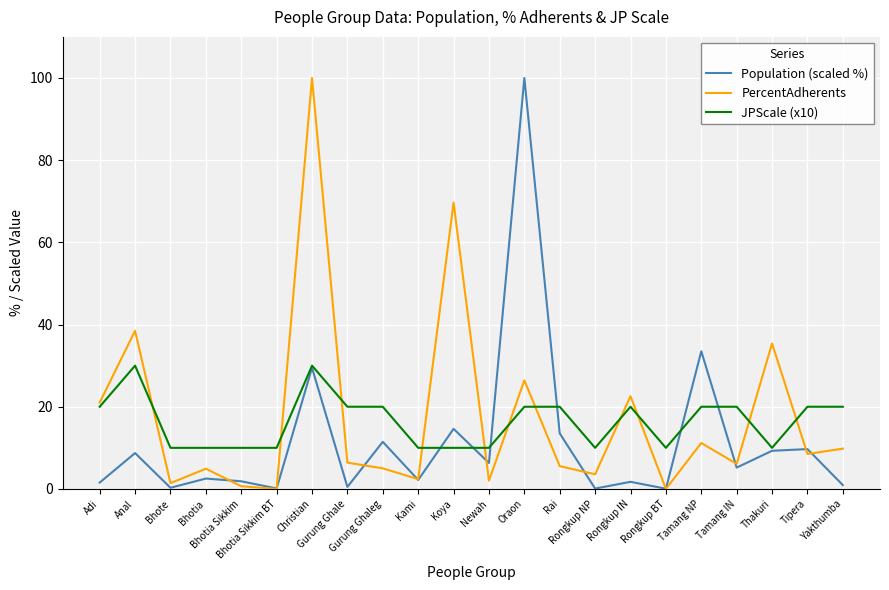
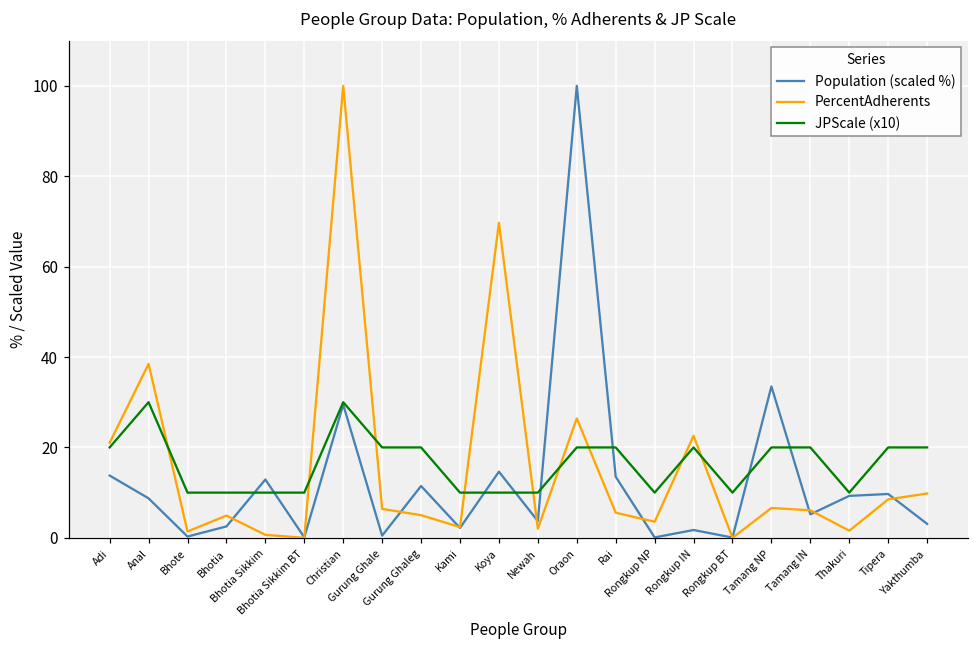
Population (scaled %), Adi: 2 -> 14
Population (scaled %), Bhotia Sikkim: 2 -> 13
Population (scaled %), Newah: 6 -> 4
PercentAdherents, Tamang NP: 11 -> 7
PercentAdherents, Thakuri: 35 -> 2
Population (scaled %), Yakthumba: 1 -> 3
